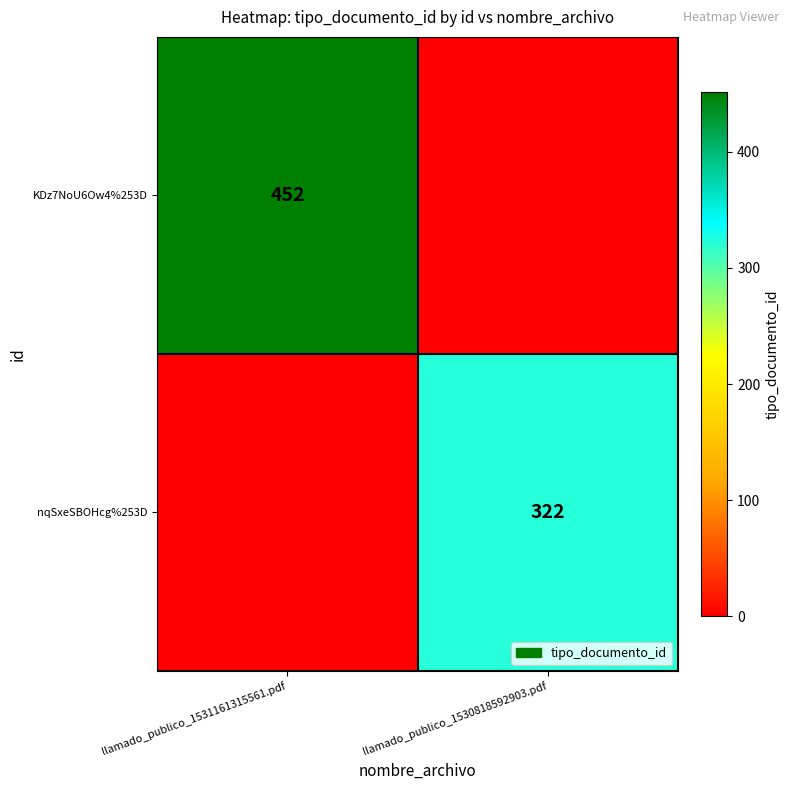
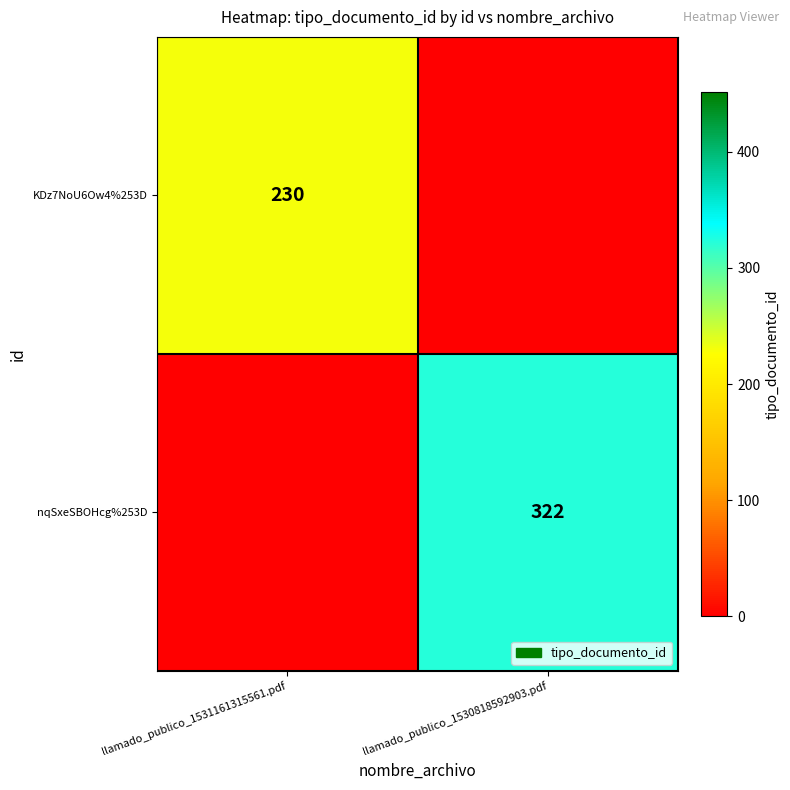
KDz7NoU6Ow4%253D, llamado_publico_1531161315561.pdf: 452 -> 230
